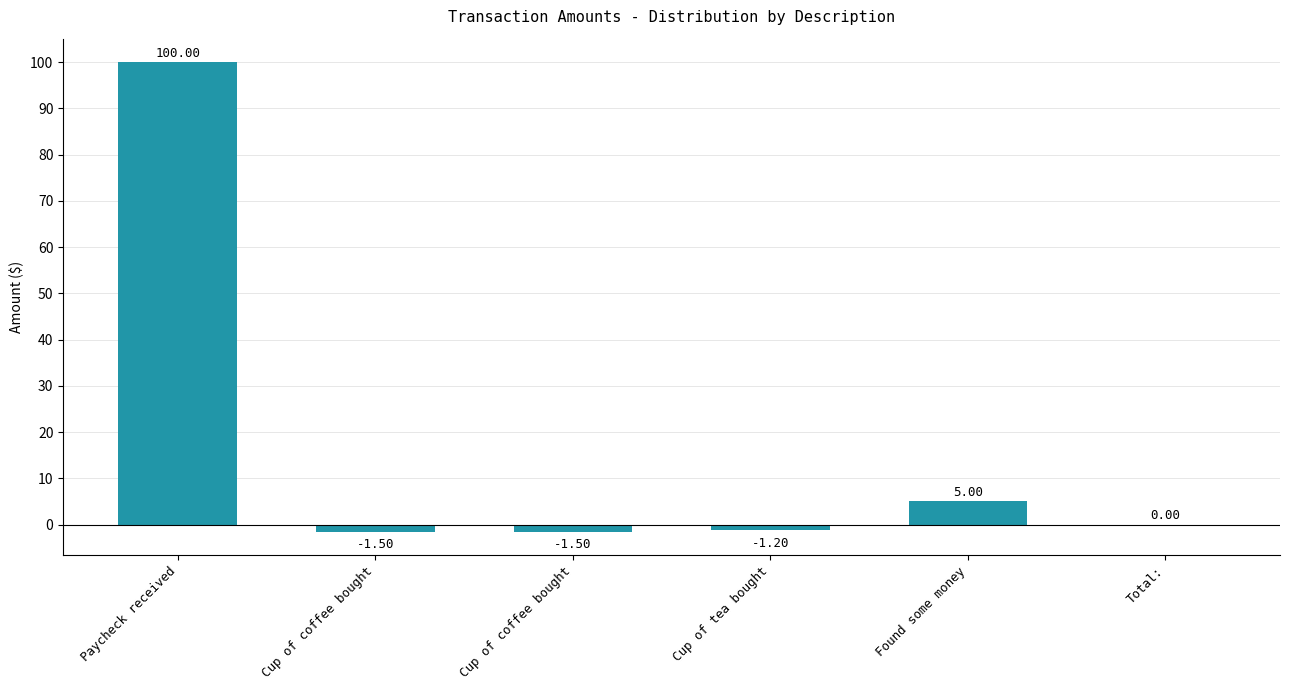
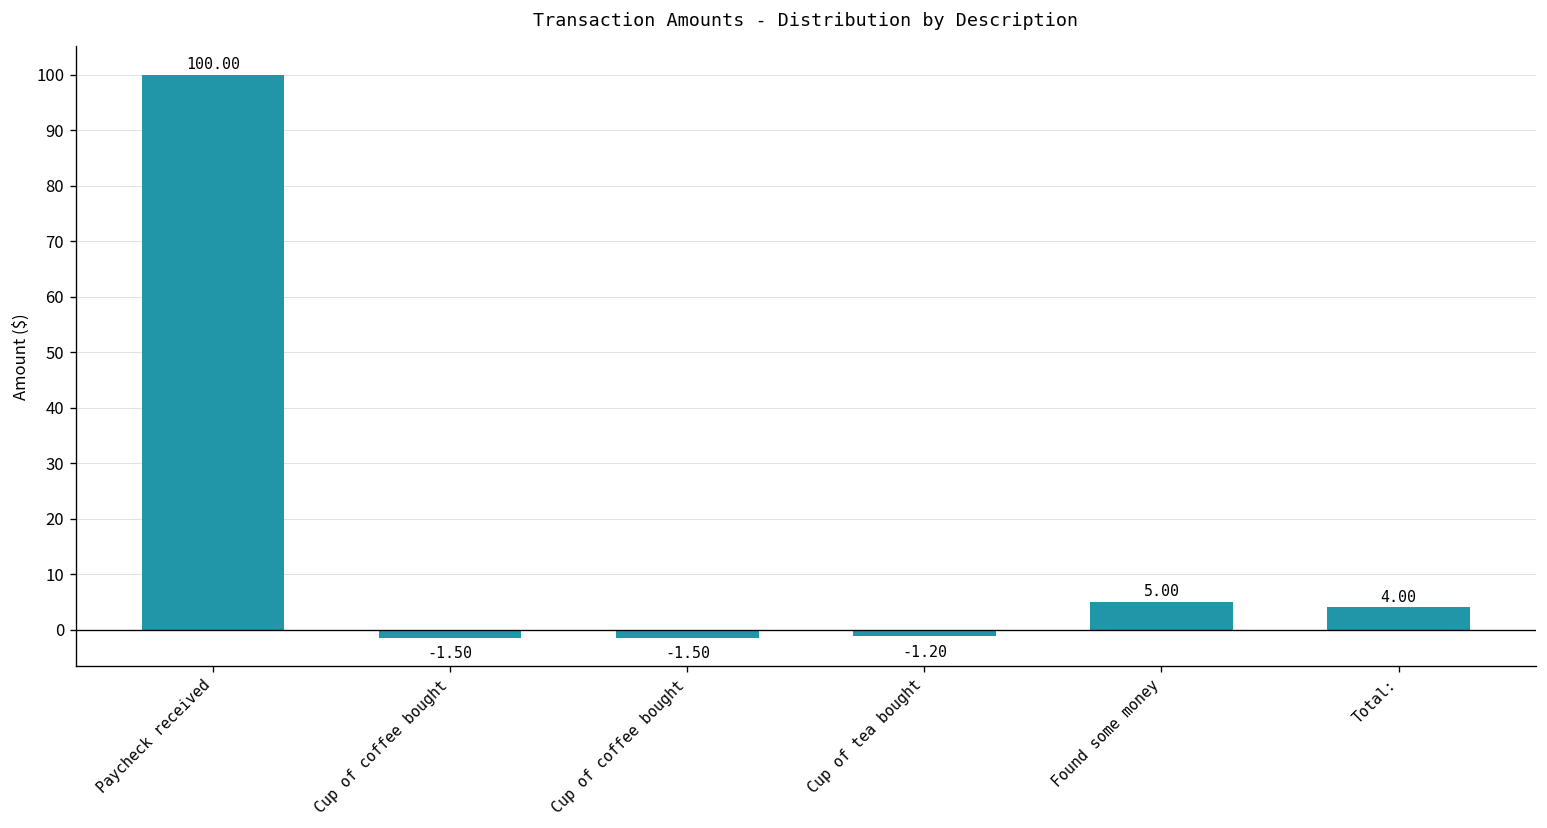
Total:: 0.00 -> 4.00
